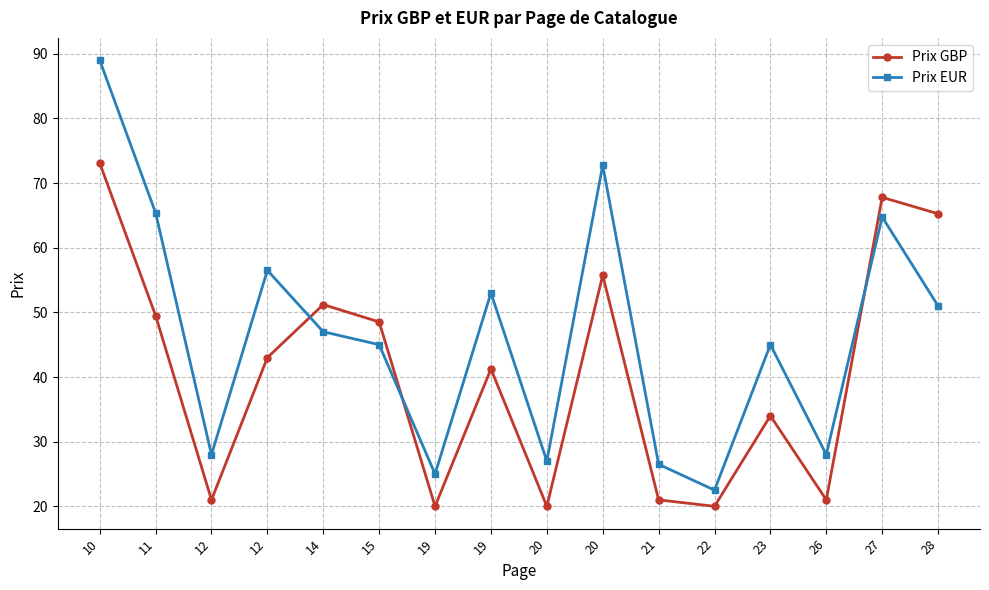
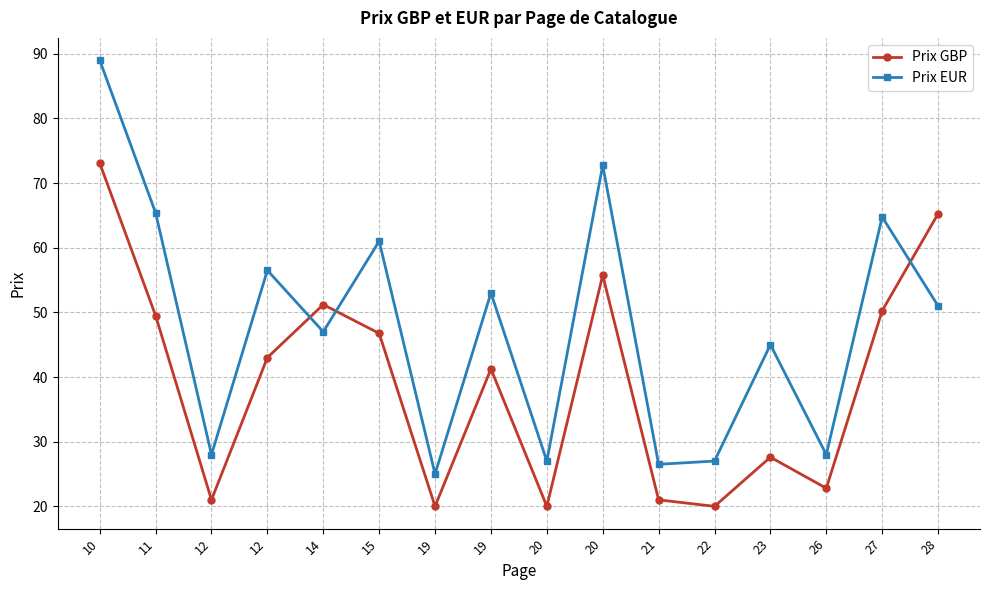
Prix GBP, 15: 49 -> 47
Prix EUR, 15: 45 -> 61
Prix EUR, 22: 23 -> 27
Prix GBP, 23: 34 -> 28
Prix GBP, 26: 21 -> 23
Prix GBP, 27: 68 -> 50
